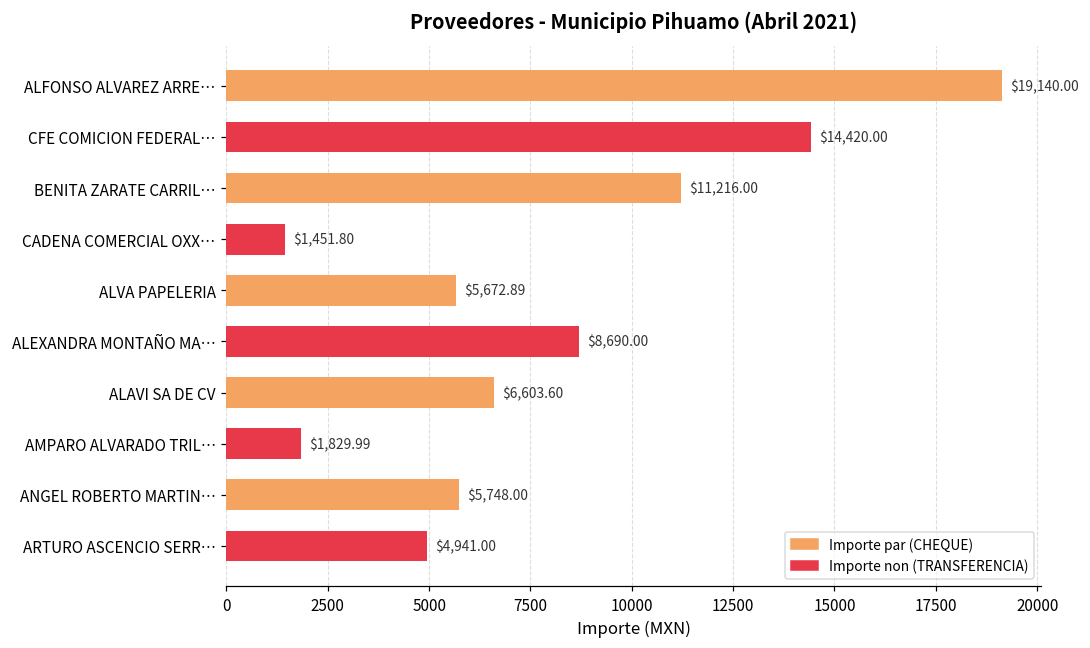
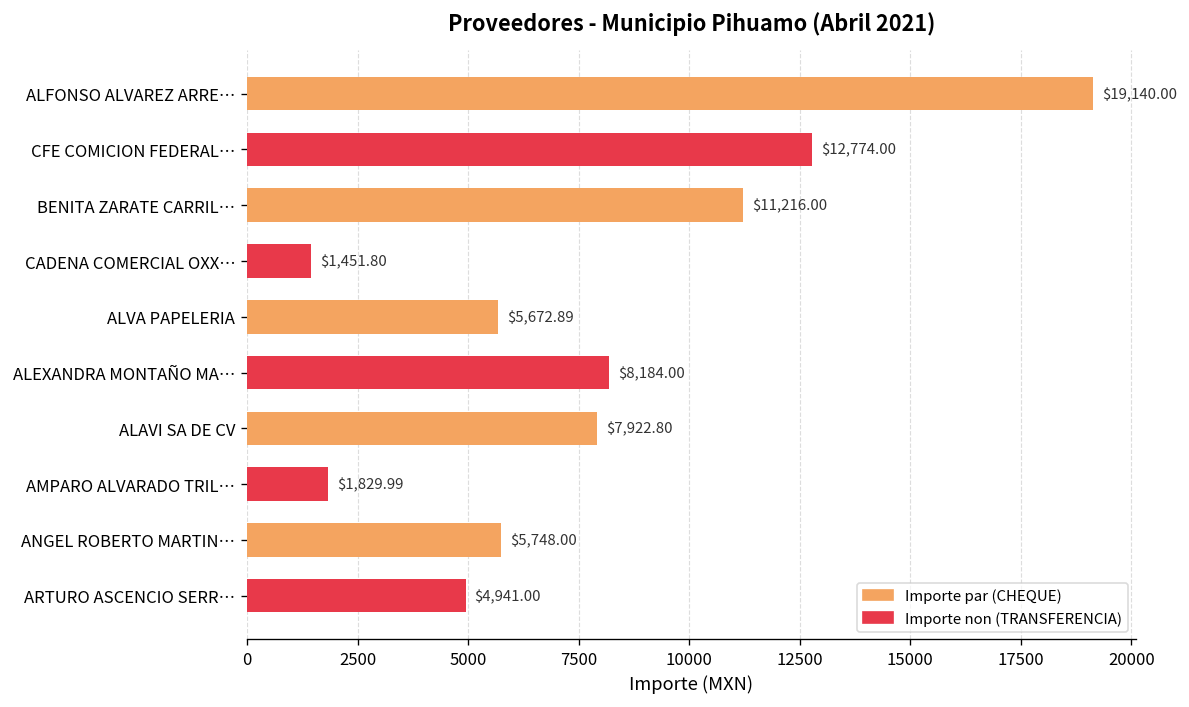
CFE COMICION FEDERAL…: $14,420.00 -> $12,774.00
ALEXANDRA MONTAÑO MA…: $8,690.00 -> $8,184.00
ALAVI SA DE CV: $6,603.60 -> $7,922.80
